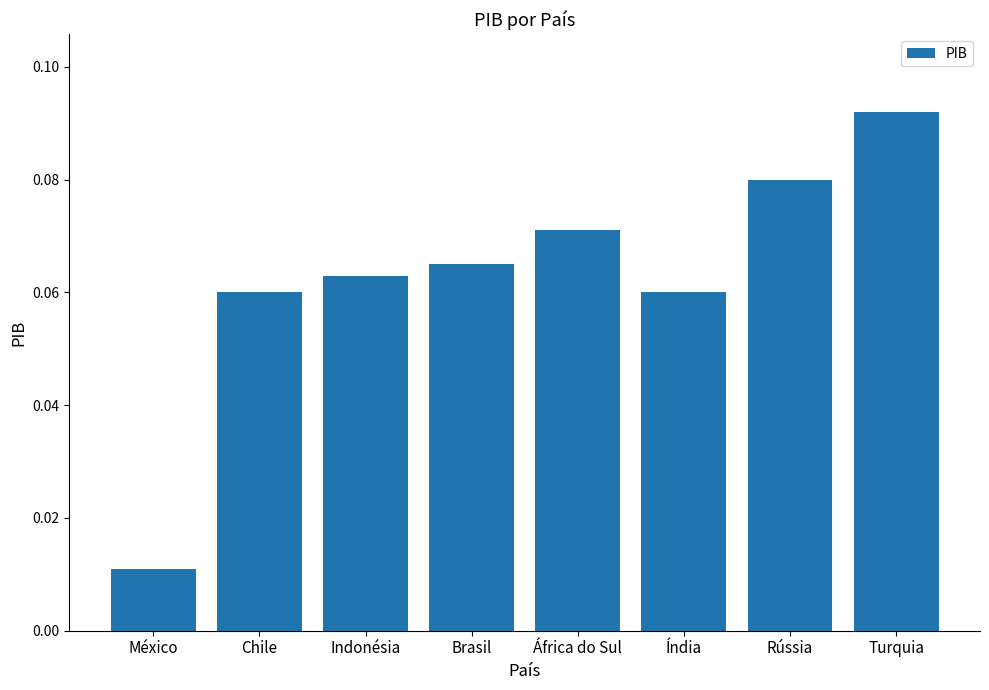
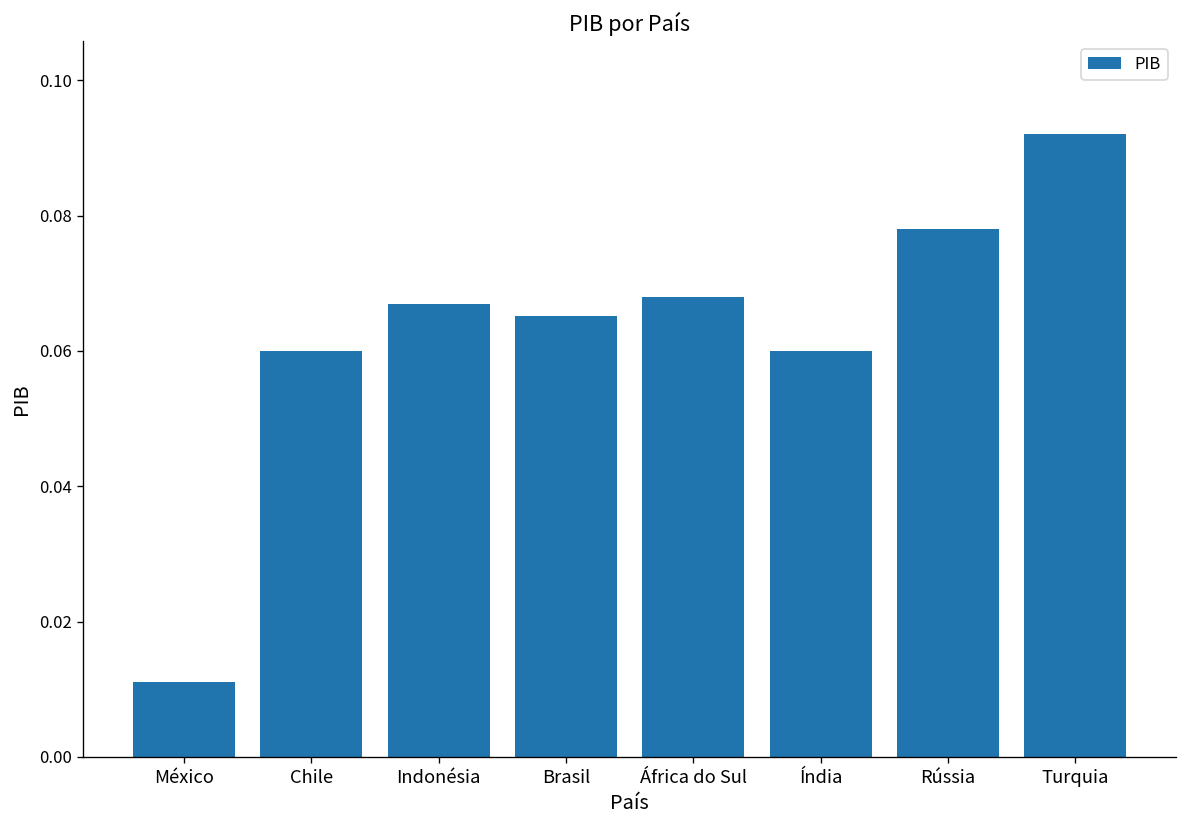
Indonésia: 0.063 -> 0.067
África do Sul: 0.071 -> 0.068
Rússia: 0.080 -> 0.078
